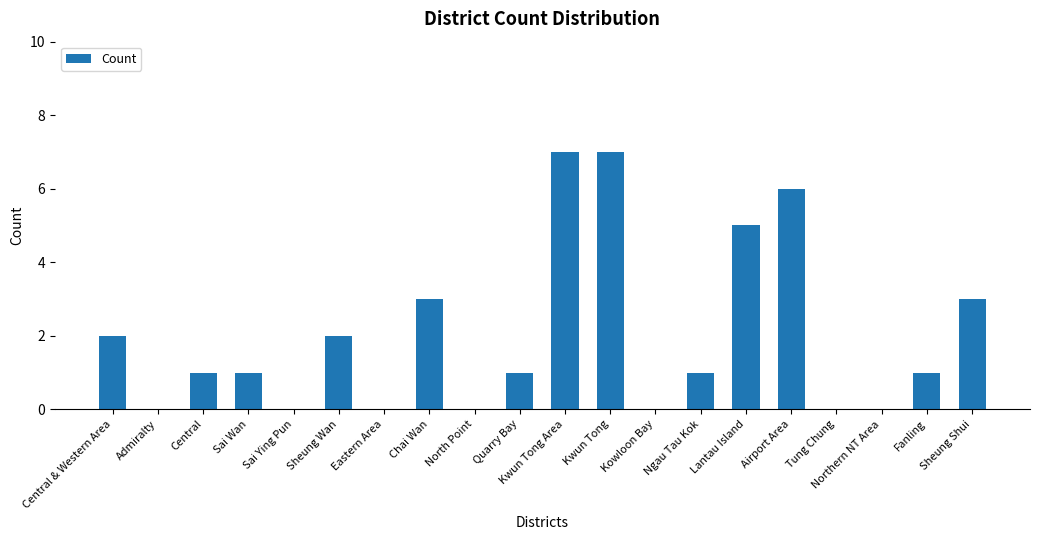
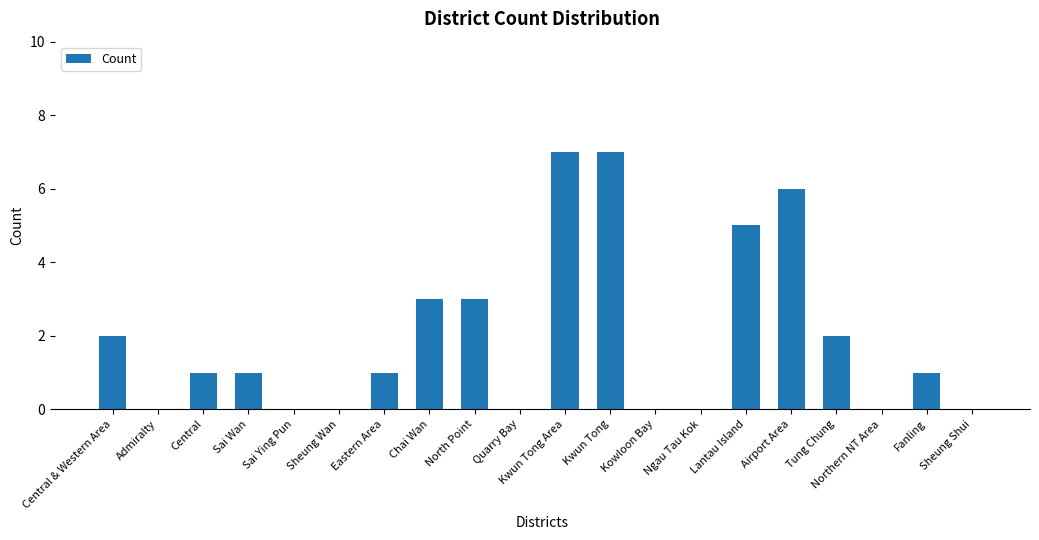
Sheung Wan: 2 -> 0
Eastern Area: 0 -> 1
North Point: 0 -> 3
Quarry Bay: 1 -> 0
Ngau Tau Kok: 1 -> 0
Tung Chung: 0 -> 2
Sheung Shui: 3 -> 0
